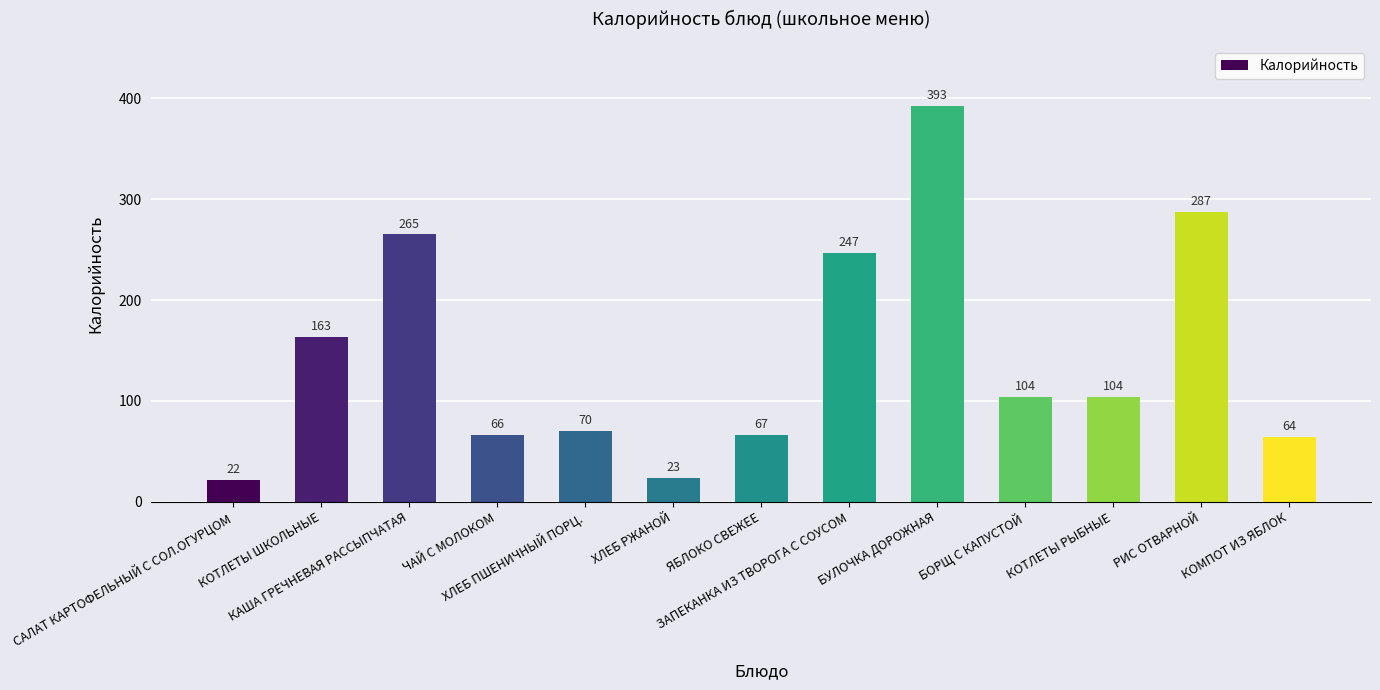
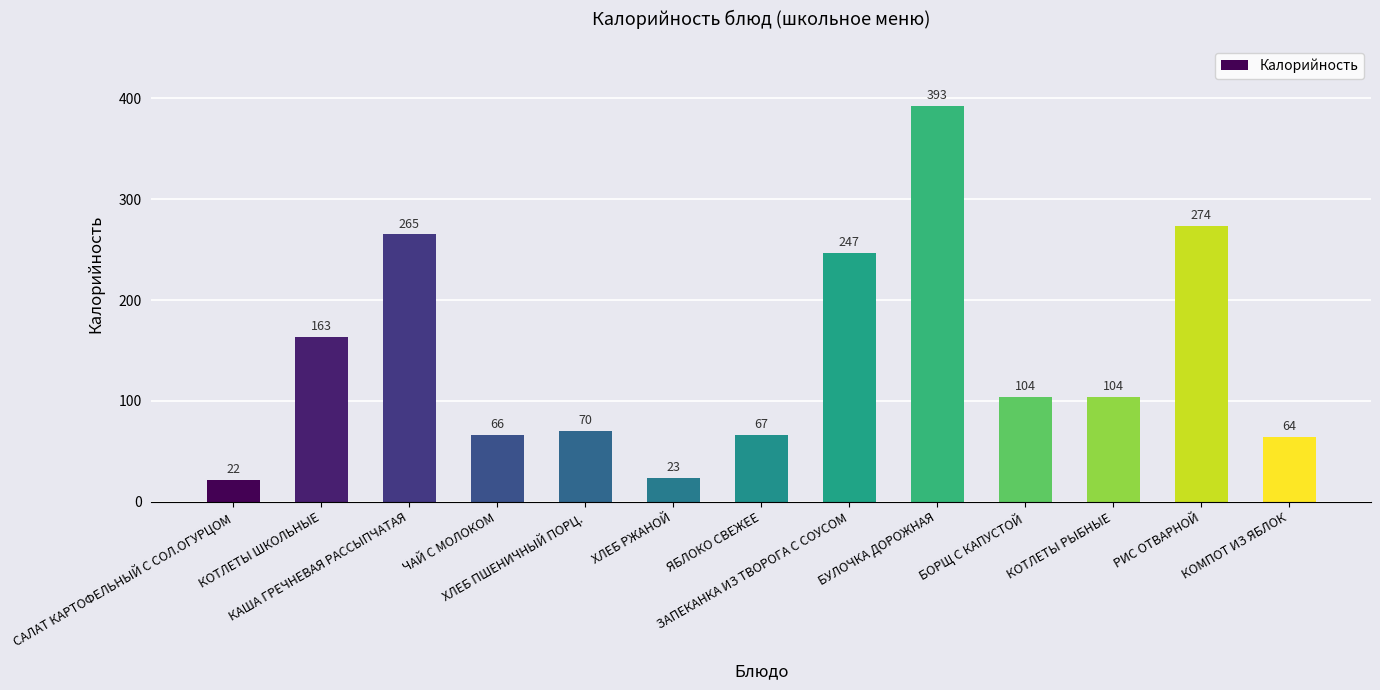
РИС ОТВАРНОЙ: 287 -> 274
